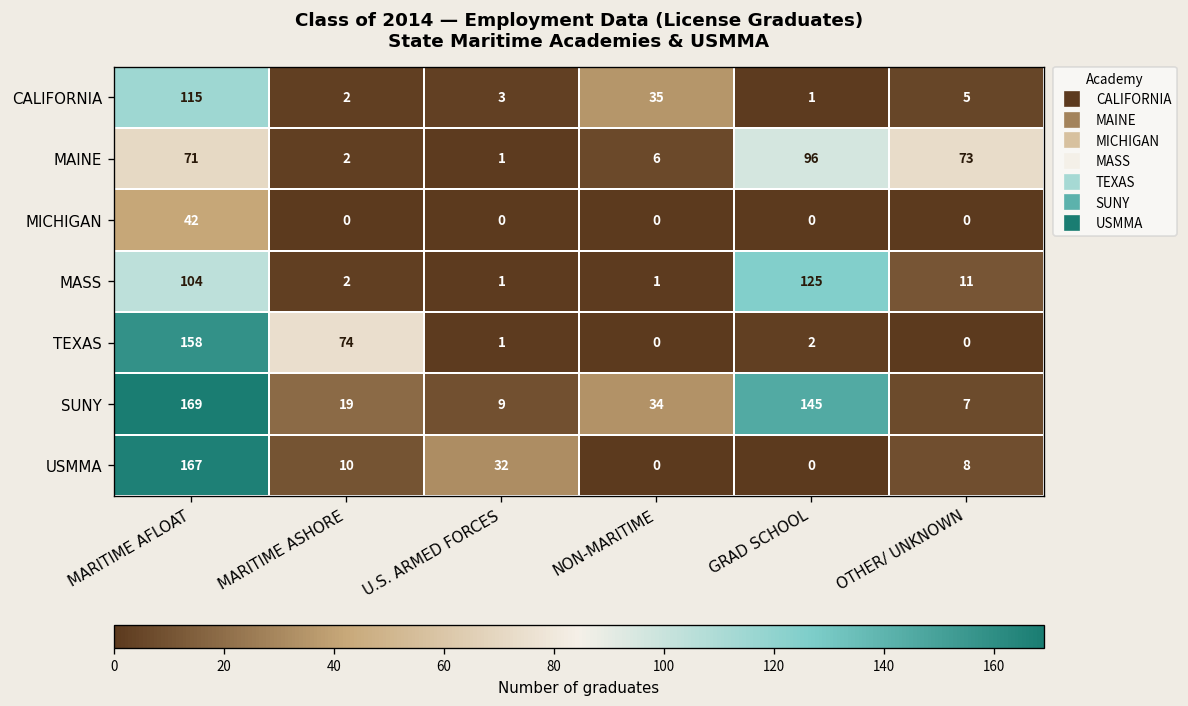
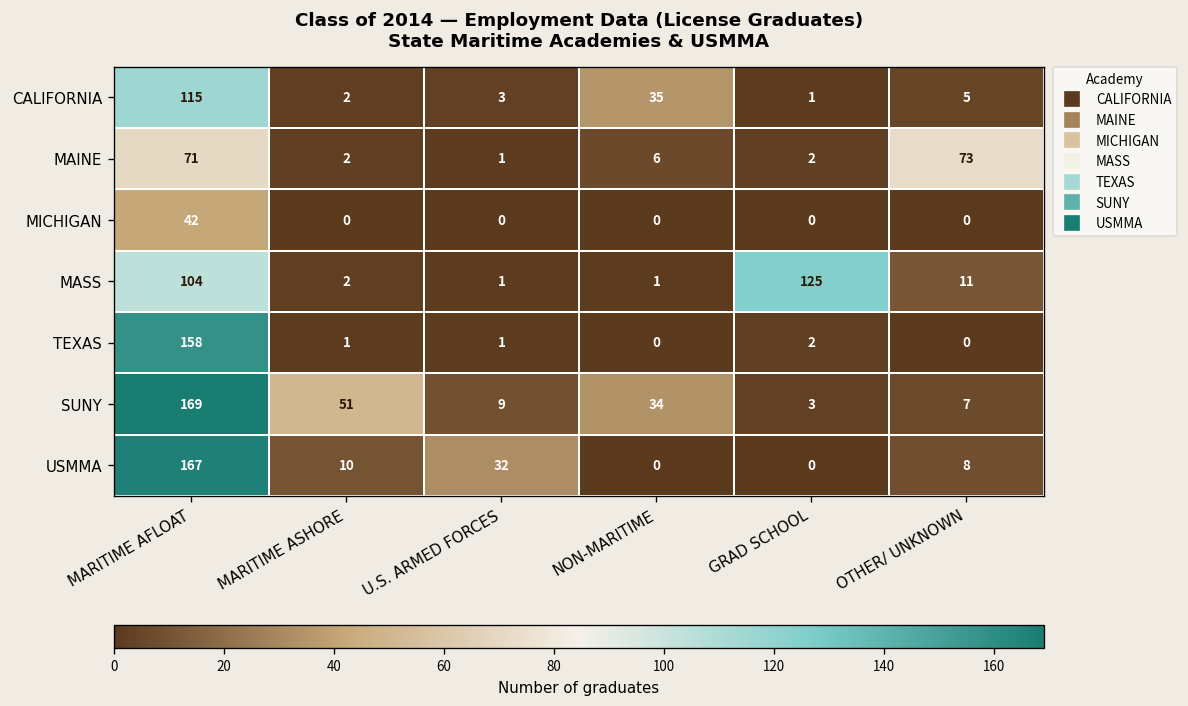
MAINE, GRAD SCHOOL: 96 -> 2
TEXAS, MARITIME ASHORE: 74 -> 1
SUNY, MARITIME ASHORE: 19 -> 51
SUNY, GRAD SCHOOL: 145 -> 3
